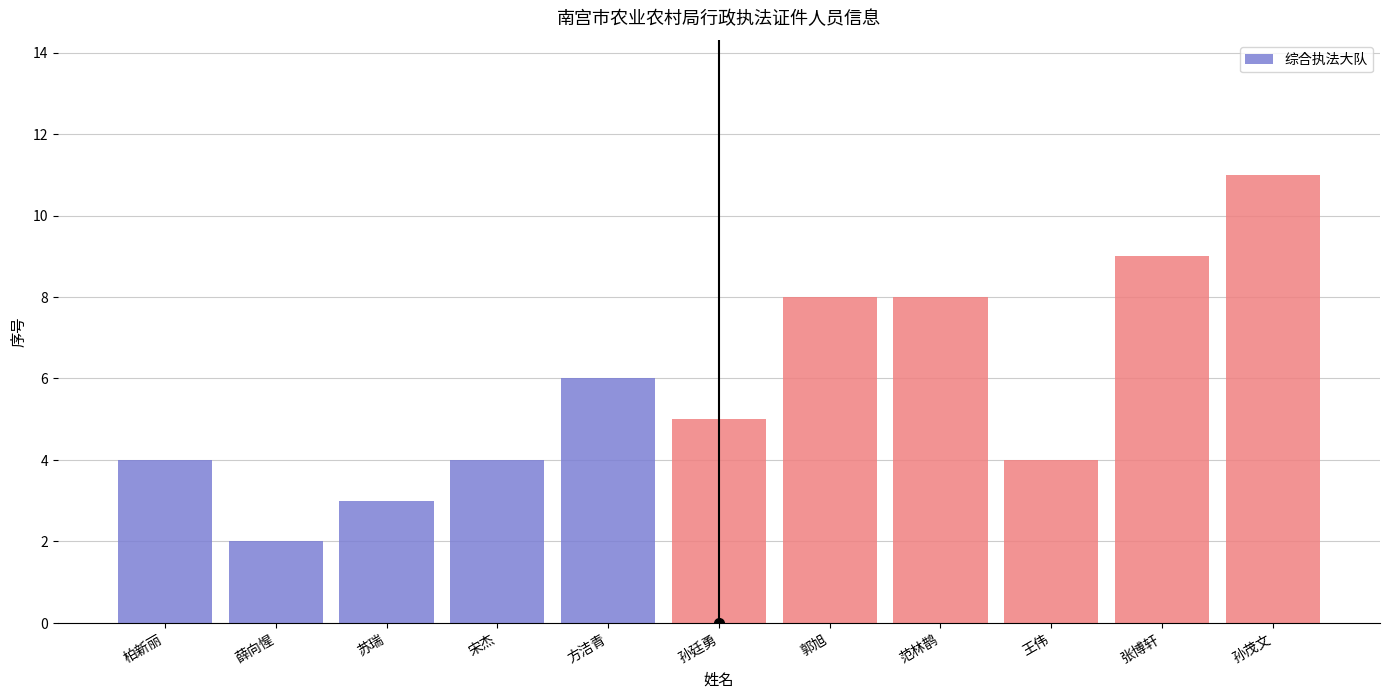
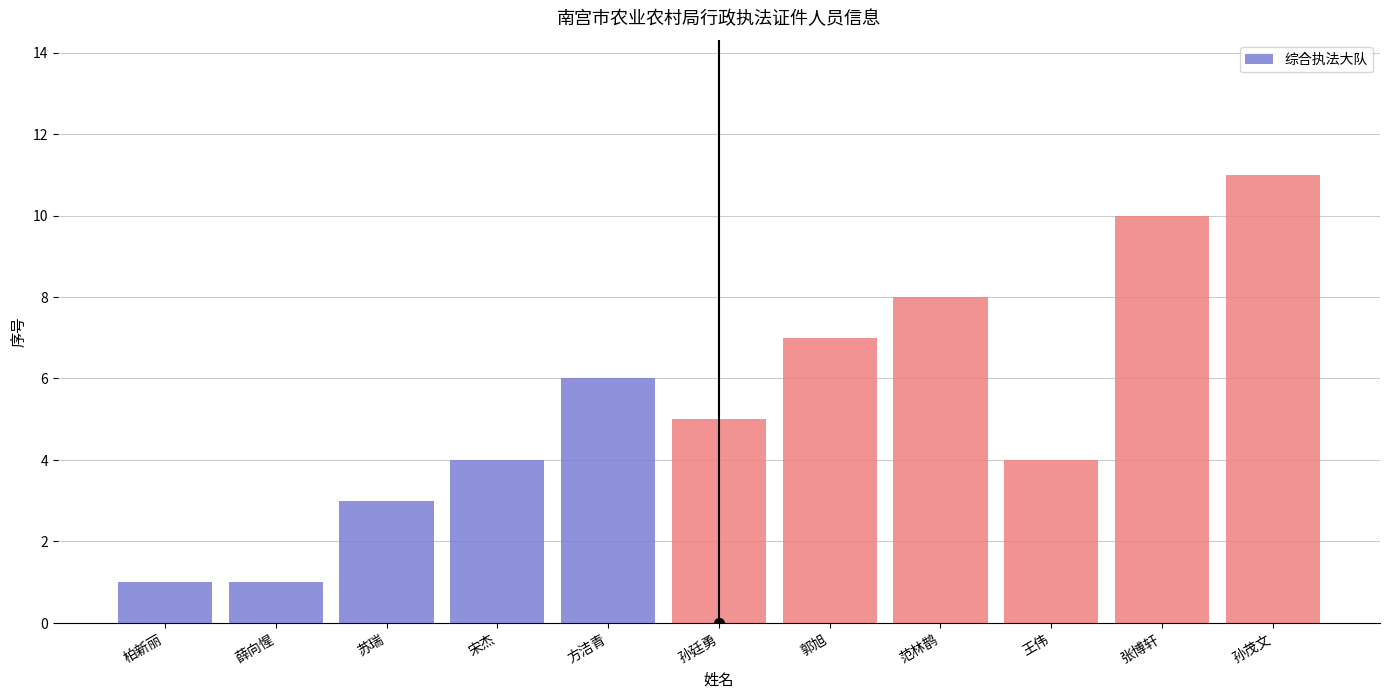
综合执法大队, 柏新丽: 4 -> 1
综合执法大队, 薛向惺: 2 -> 1
综合执法大队, 郭旭: 8 -> 7
综合执法大队, 张博轩: 9 -> 10
